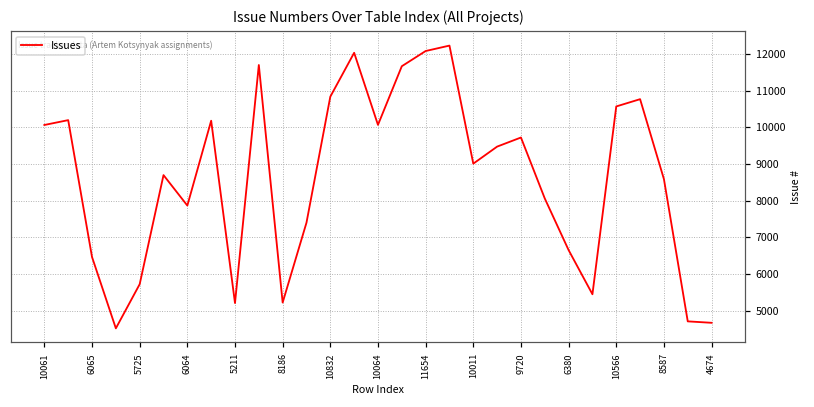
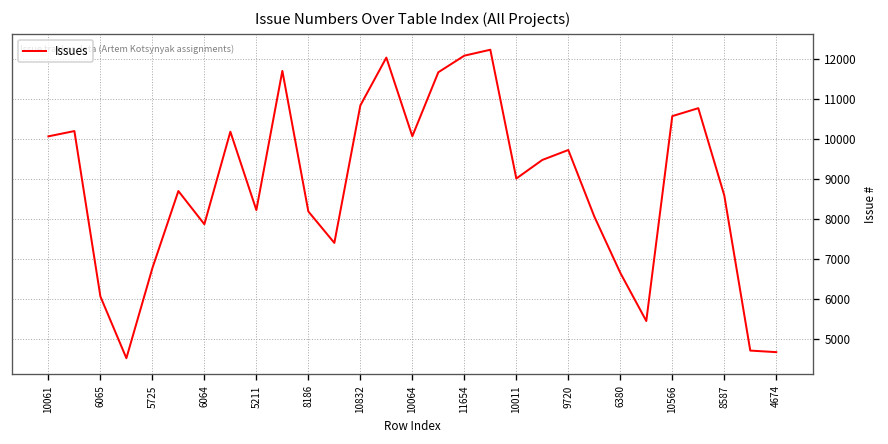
6065: 6500 -> 6100
5725: 5700 -> 6800
5211: 5200 -> 8200
8186: 5200 -> 8200
